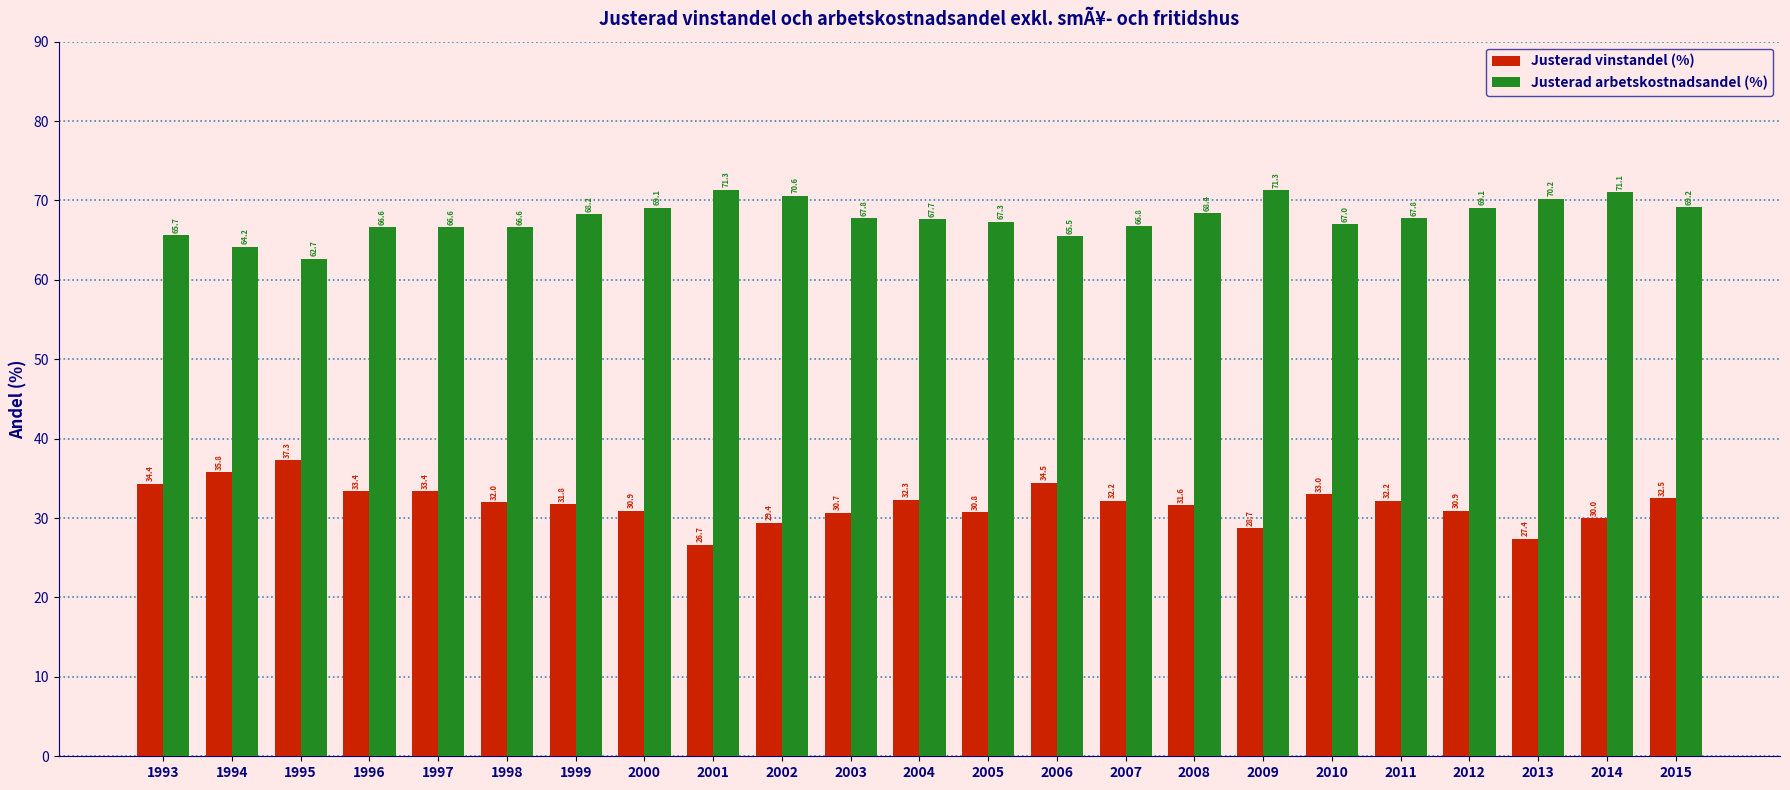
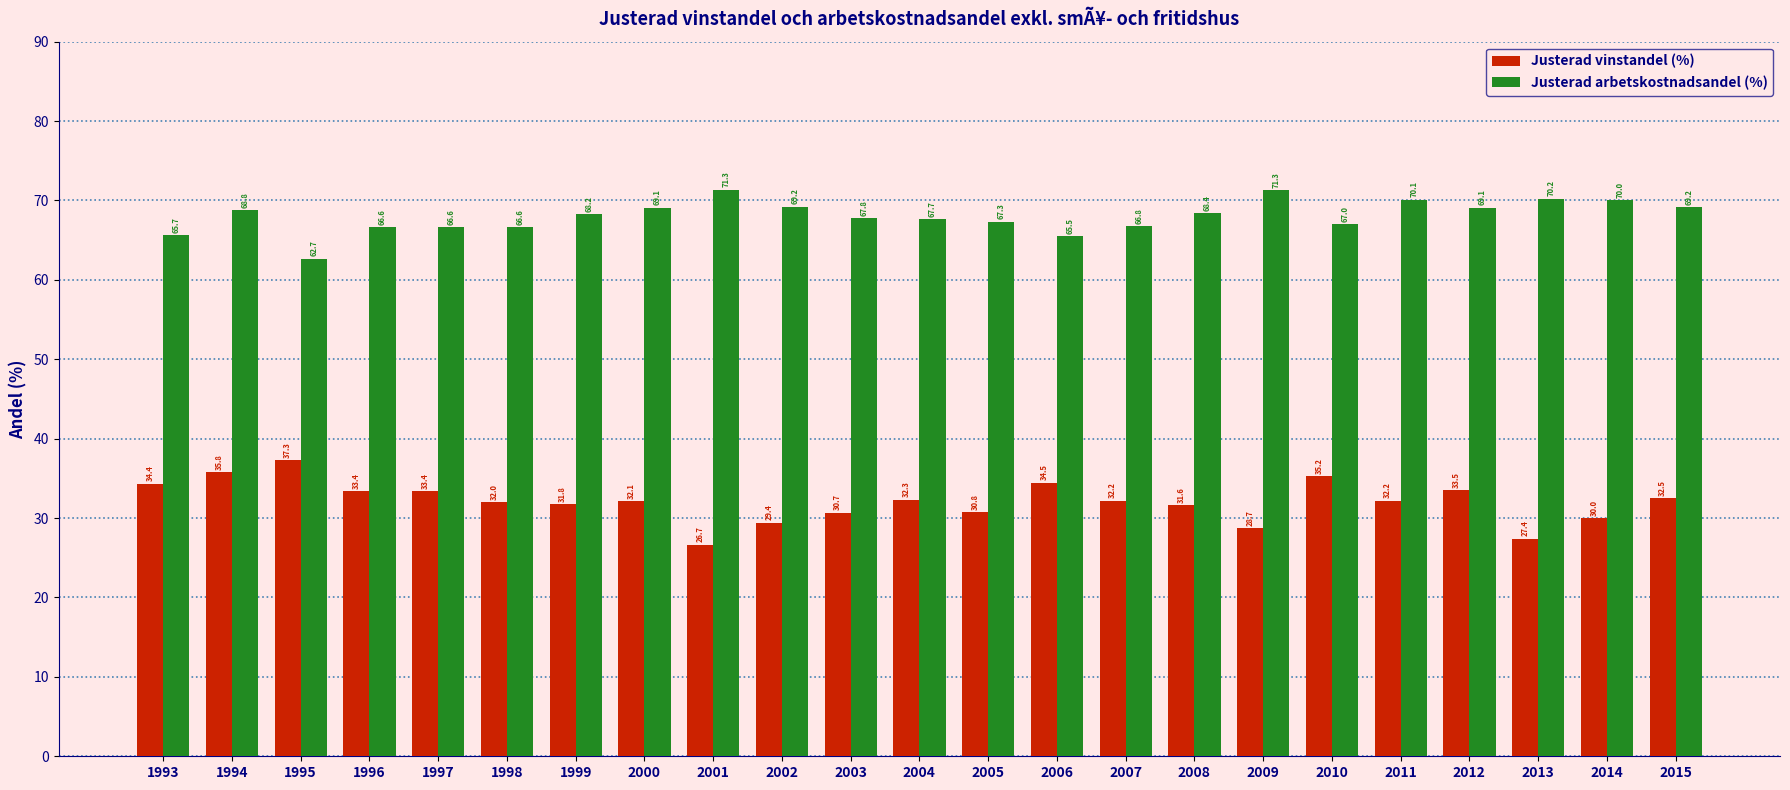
Justerad arbetskostnadsandel (%), 1994: 64.2 -> 68.8
Justerad vinstandel (%), 2000: 30.9 -> 32.1
Justerad arbetskostnadsandel (%), 2002: 70.6 -> 69.2
Justerad vinstandel (%), 2010: 33.0 -> 35.2
Justerad arbetskostnadsandel (%), 2011: 67.8 -> 70.1
Justerad vinstandel (%), 2012: 30.9 -> 33.5
Justerad arbetskostnadsandel (%), 2014: 71.1 -> 70.0
